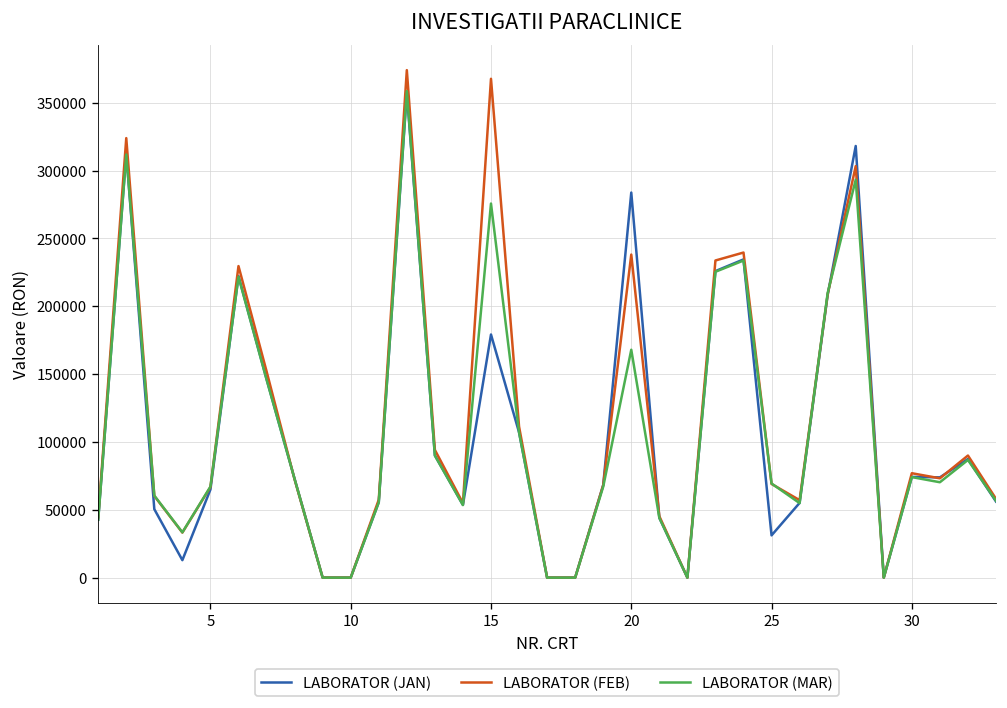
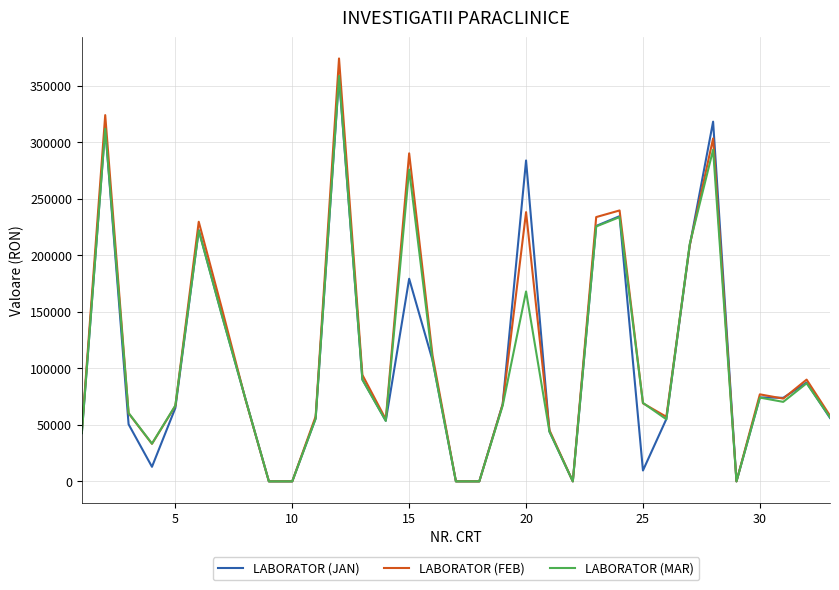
LABORATOR (FEB), 15: 368000 -> 290000
LABORATOR (JAN), 25: 31000 -> 10000
